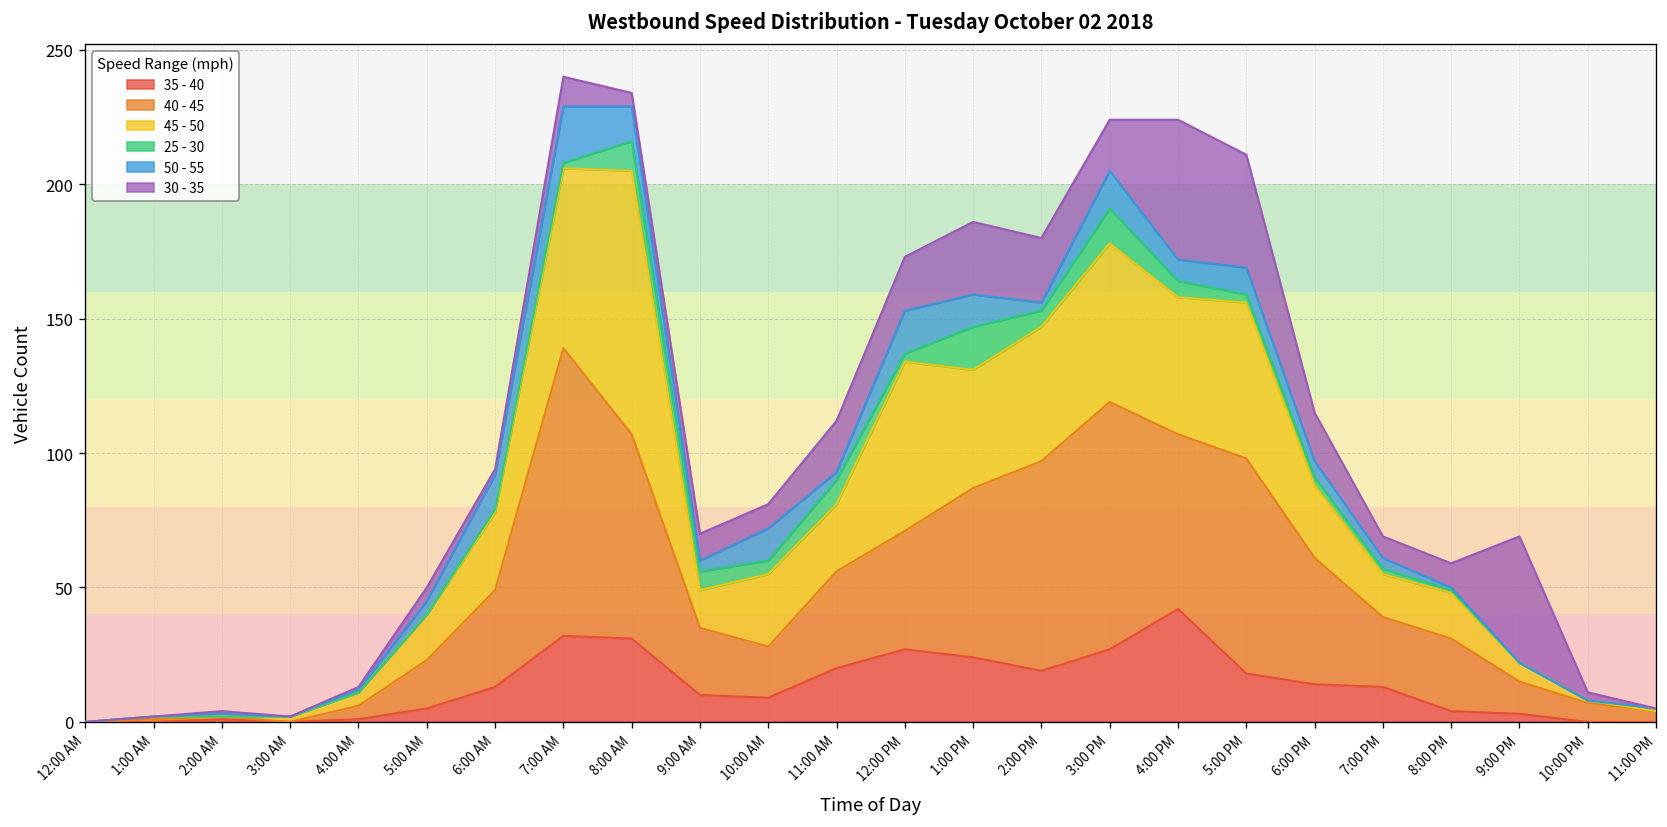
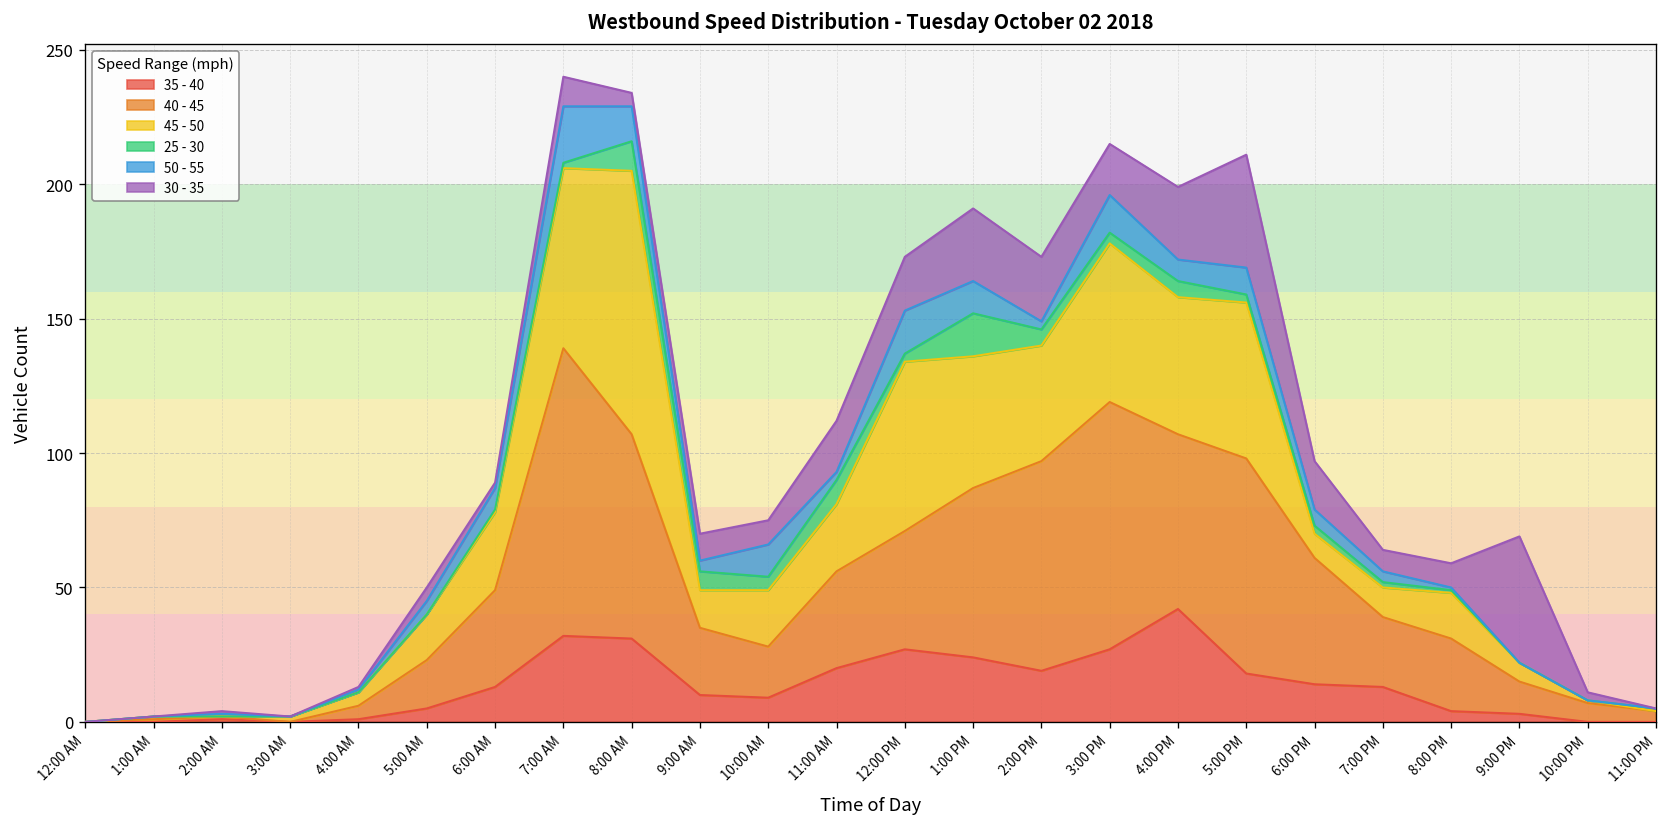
50 - 55, 6:00 AM: 13 -> 8
45 - 50, 10:00 AM: 27 -> 21
45 - 50, 1:00 PM: 44 -> 49
45 - 50, 2:00 PM: 50 -> 43
25 - 30, 3:00 PM: 13 -> 4
30 - 35, 4:00 PM: 52 -> 27
45 - 50, 6:00 PM: 27 -> 9
45 - 50, 7:00 PM: 16 -> 11
